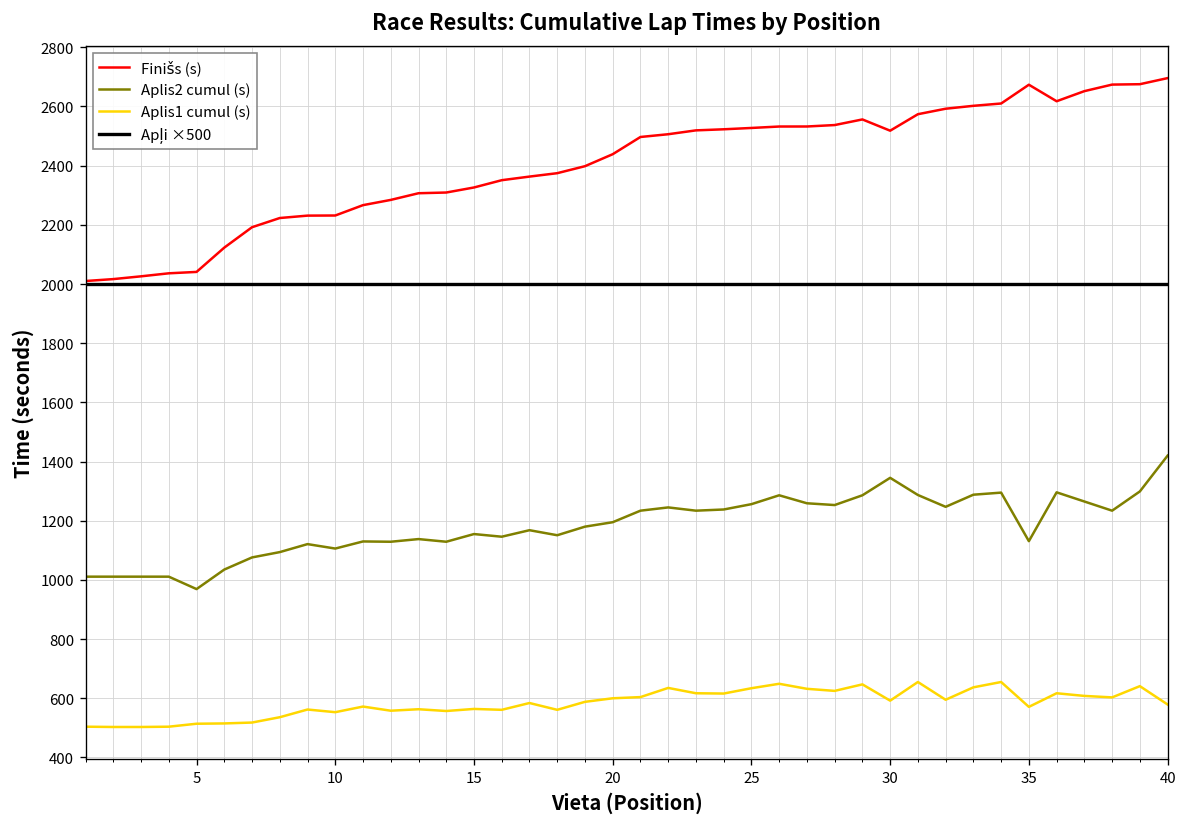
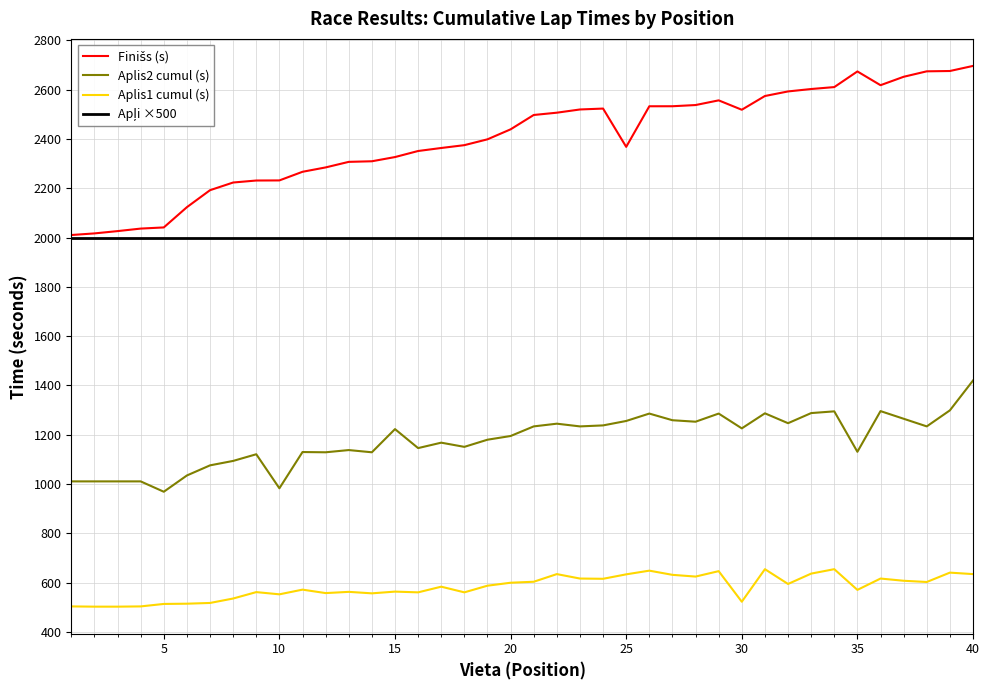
Aplis2 cumul (s), 10: 1110 -> 980
Aplis2 cumul (s), 15: 1160 -> 1220
Finišs (s), 25: 2530 -> 2370
Aplis2 cumul (s), 30: 1350 -> 1230
Aplis1 cumul (s), 30: 590 -> 520
Aplis1 cumul (s), 40: 580 -> 640
